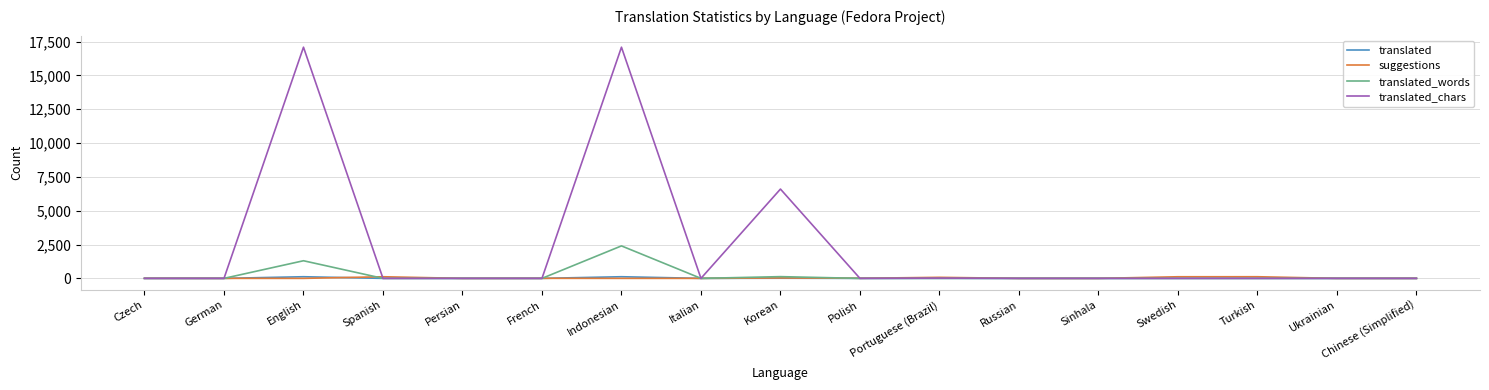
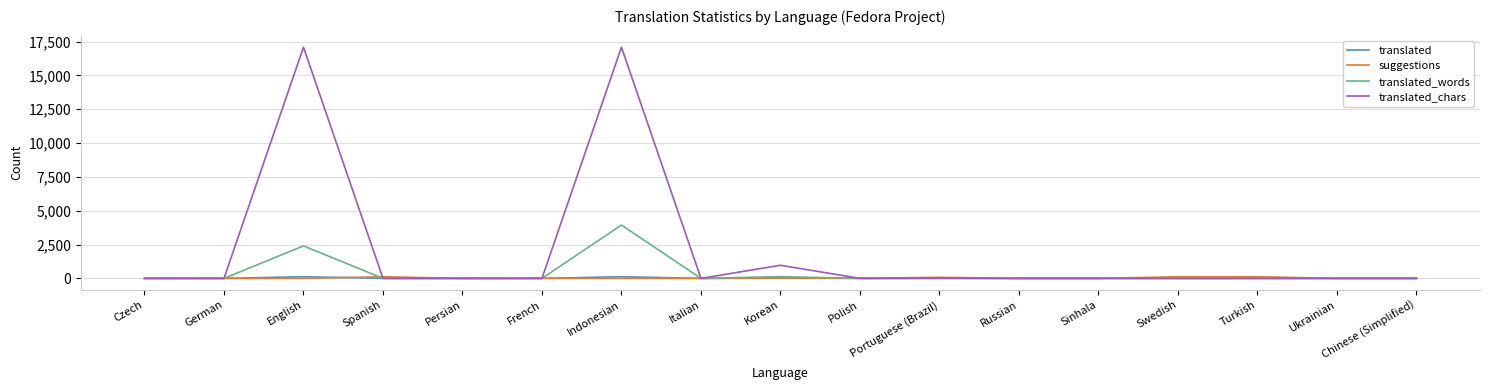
translated_words, English: 1,300 -> 2,400
translated_words, Indonesian: 2,400 -> 3,900
translated_chars, Korean: 6,600 -> 1,000
